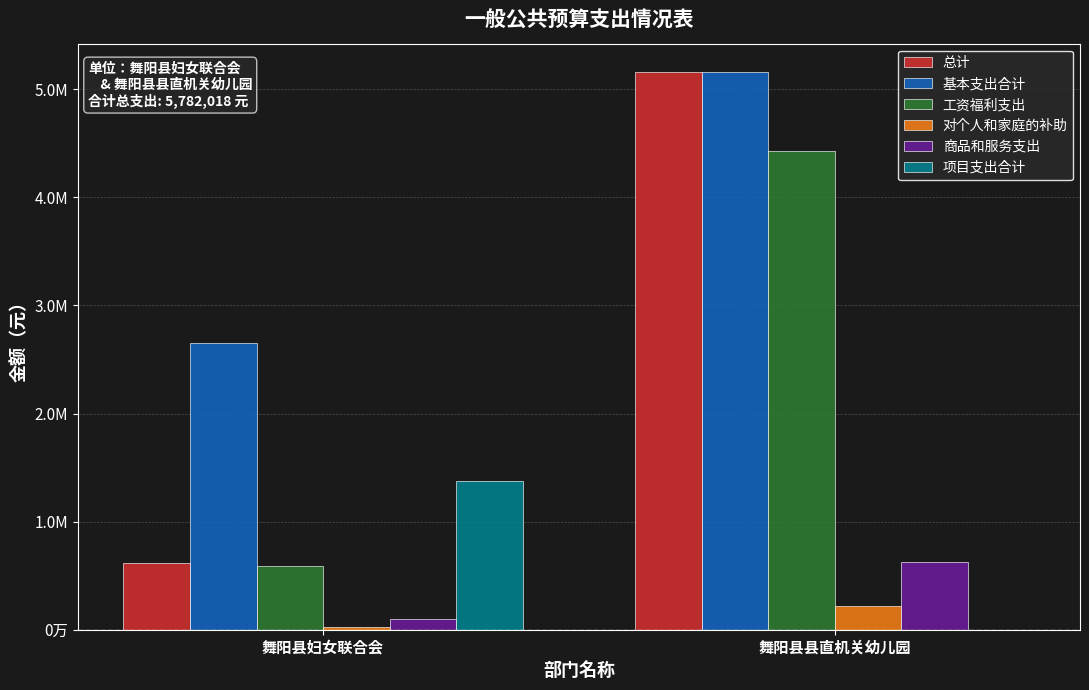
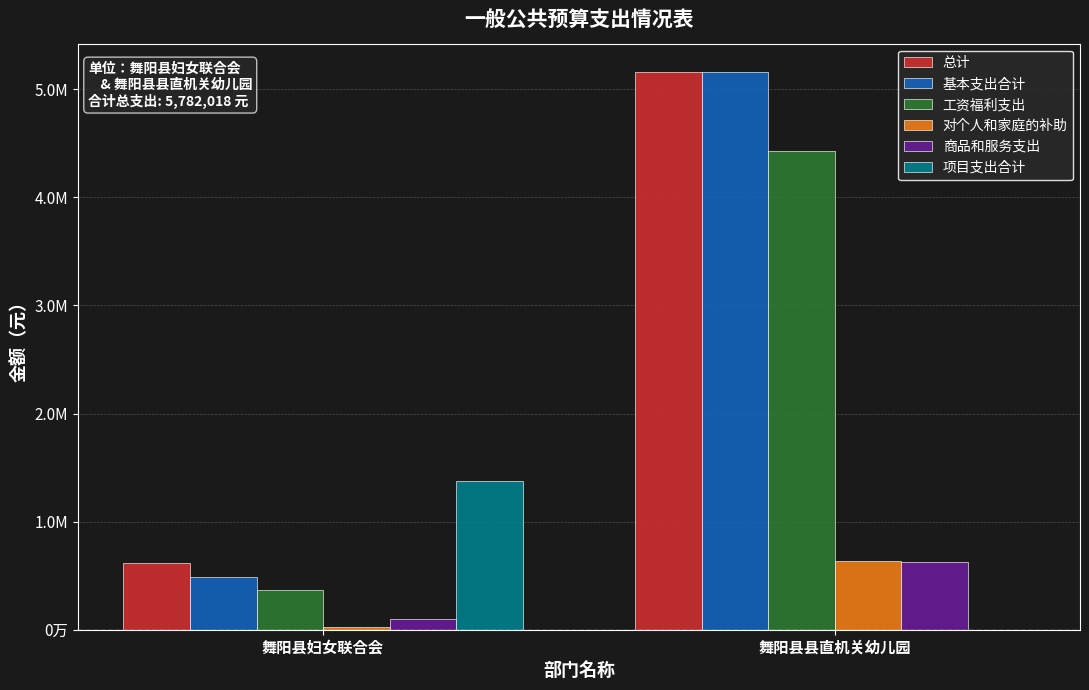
基本支出合计, 舞阳县妇女联合会: 2650000 -> 490000
工资福利支出, 舞阳县妇女联合会: 590000 -> 370000
对个人和家庭的补助, 舞阳县县直机关幼儿园: 220000 -> 640000
